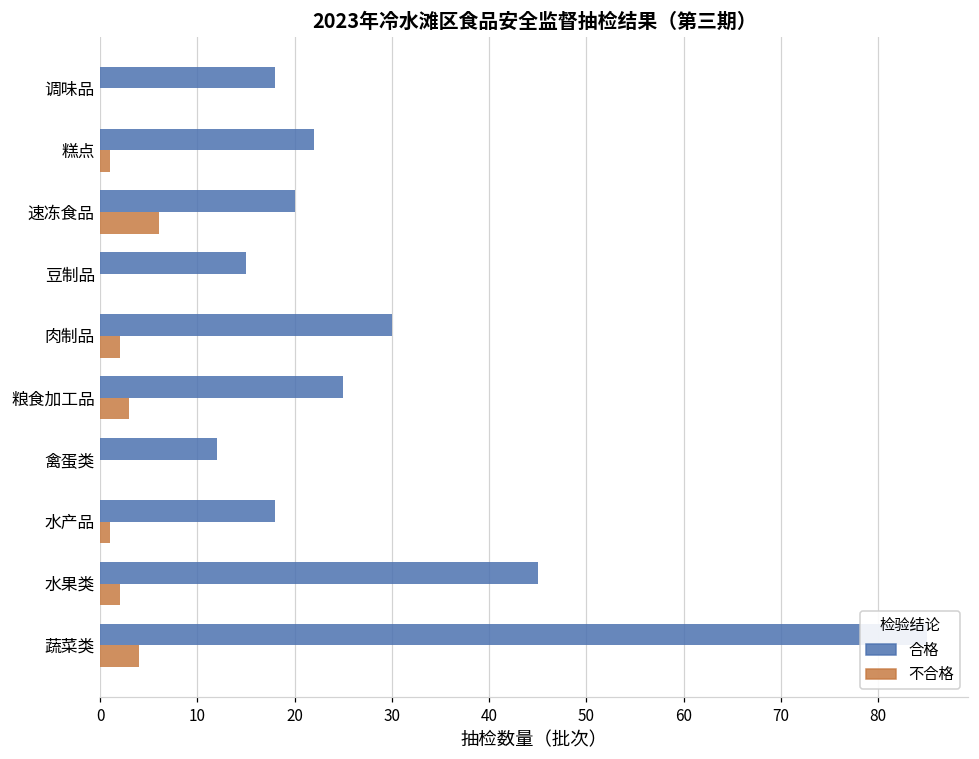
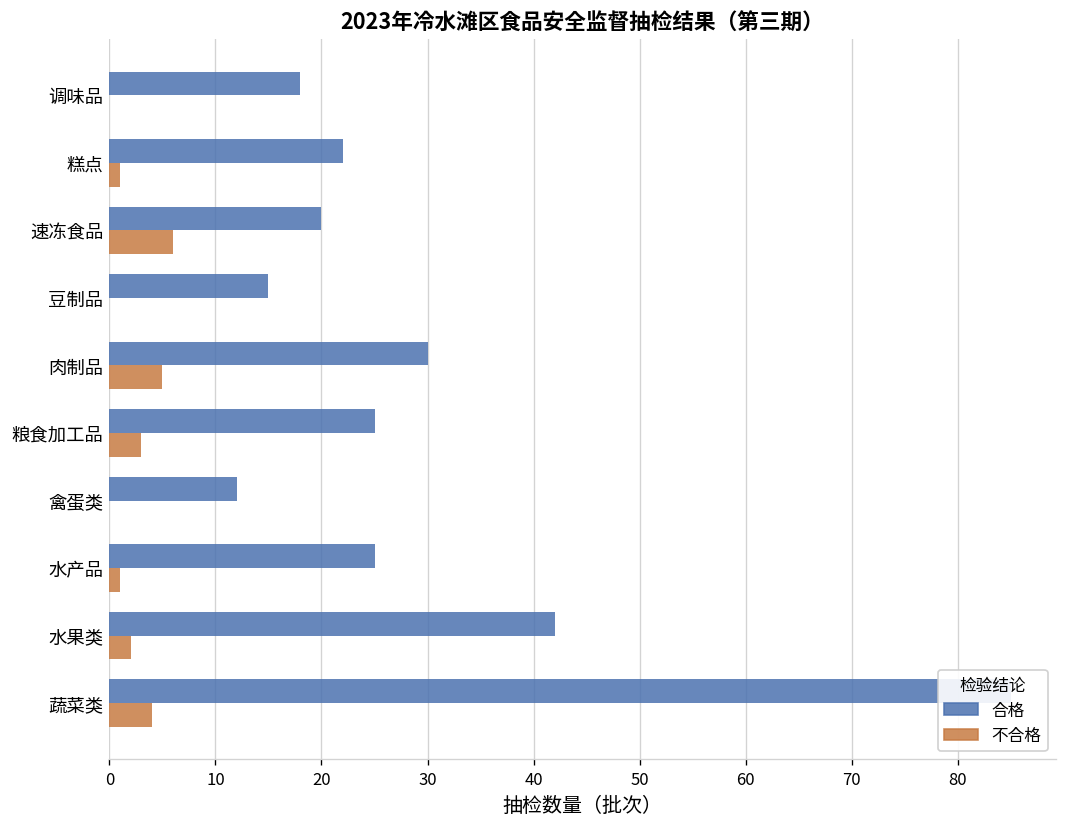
不合格, 肉制品: 2 -> 5
合格, 水产品: 18 -> 25
合格, 水果类: 45 -> 42
